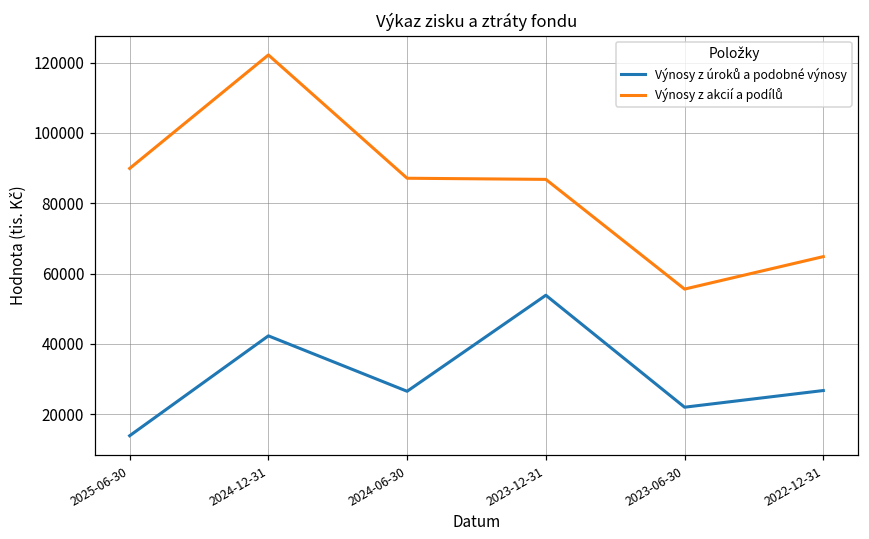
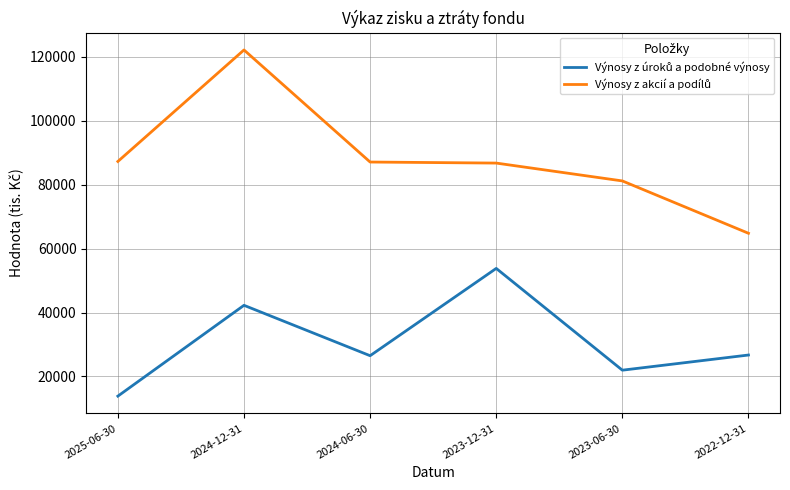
Výnosy z akcií a podílů, 2025-06-30: 90000 -> 87000
Výnosy z akcií a podílů, 2023-06-30: 56000 -> 81000
